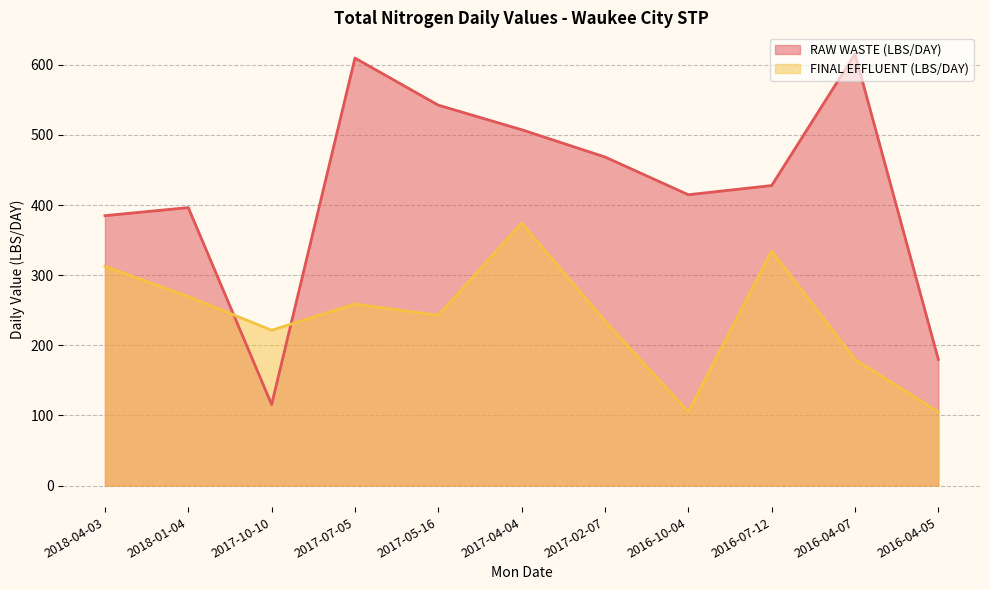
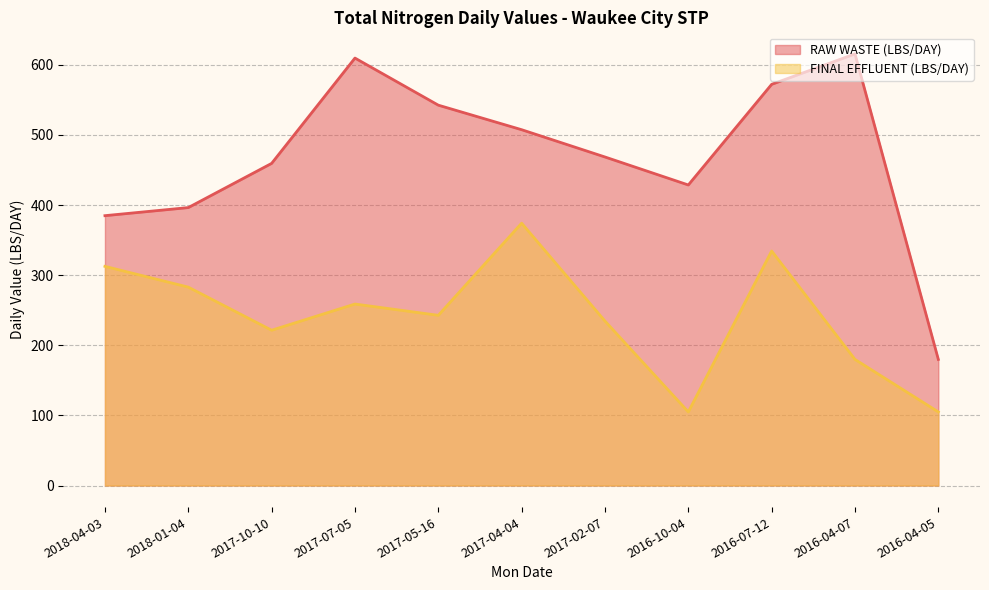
FINAL EFFLUENT (LBS/DAY), 2018-01-04: 270 -> 280
RAW WASTE (LBS/DAY), 2017-10-10: 120 -> 460
RAW WASTE (LBS/DAY), 2016-10-04: 410 -> 430
RAW WASTE (LBS/DAY), 2016-07-12: 430 -> 570
